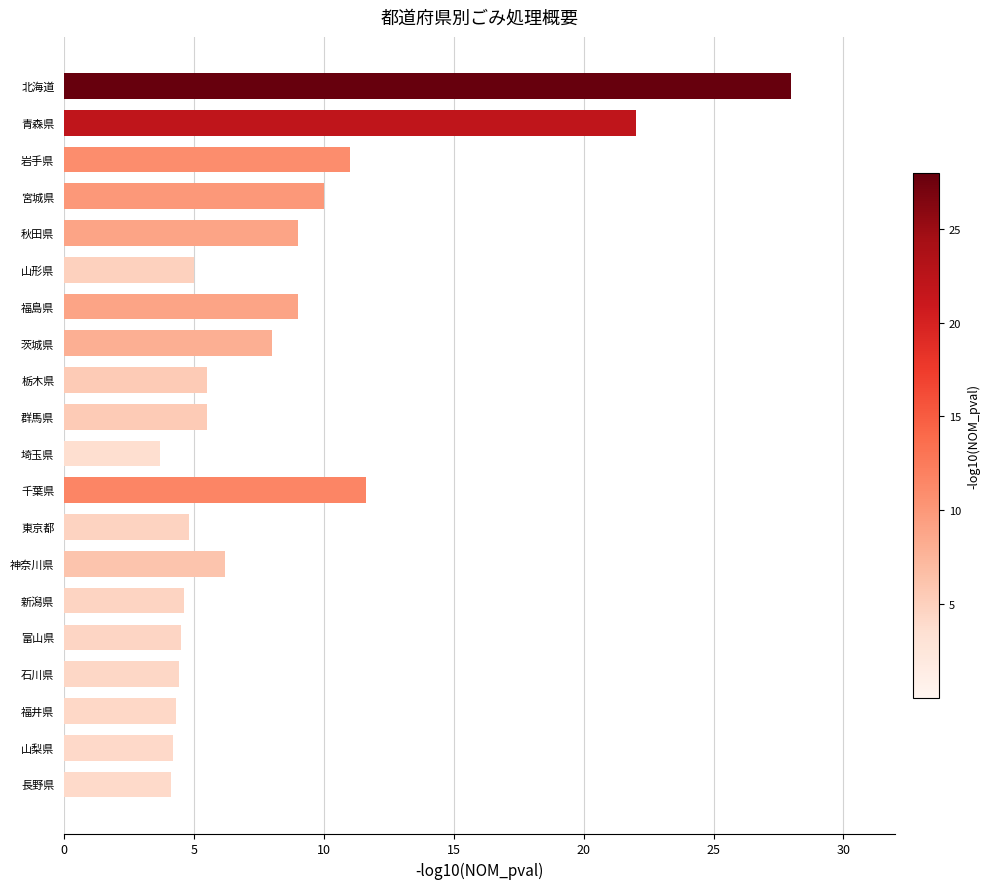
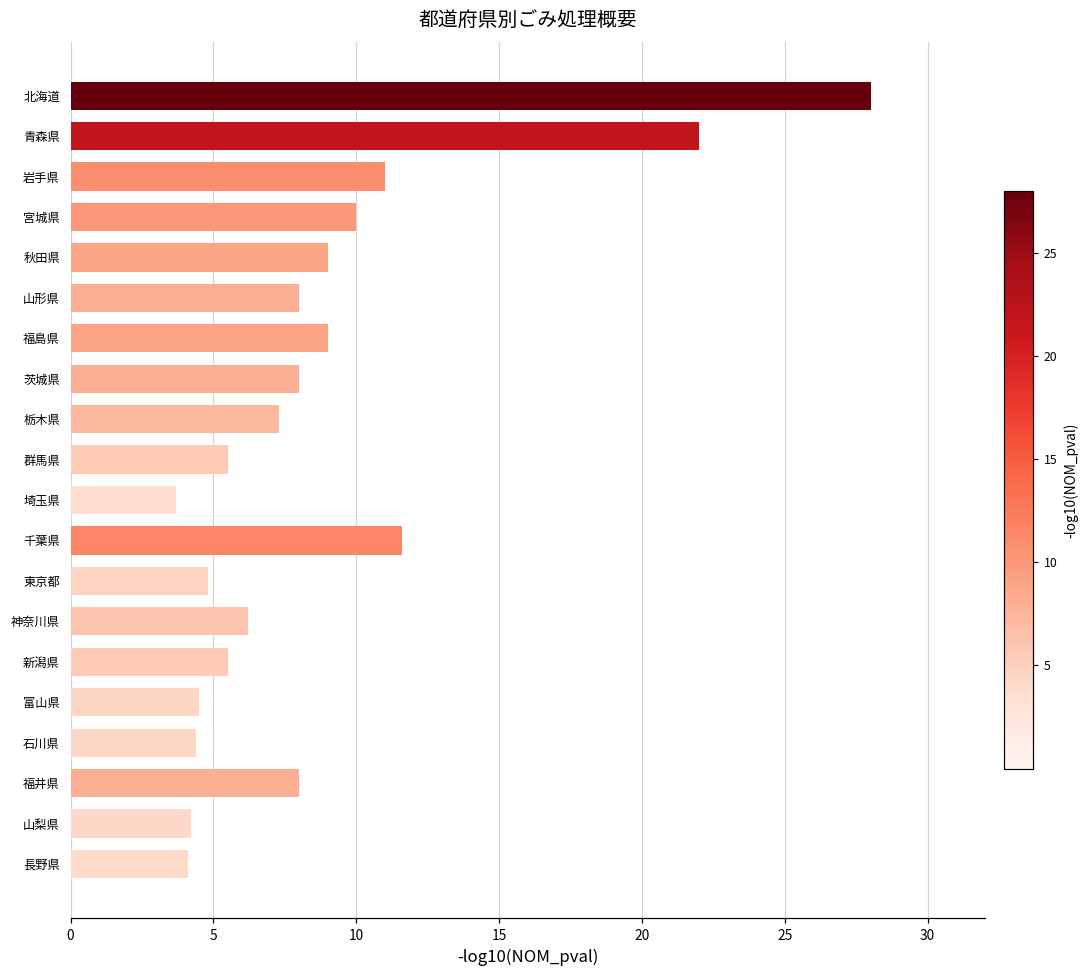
山形県: 5 -> 8
栃木県: 5.5 -> 7.3
新潟県: 4.6 -> 5.5
福井県: 4.3 -> 8.0
